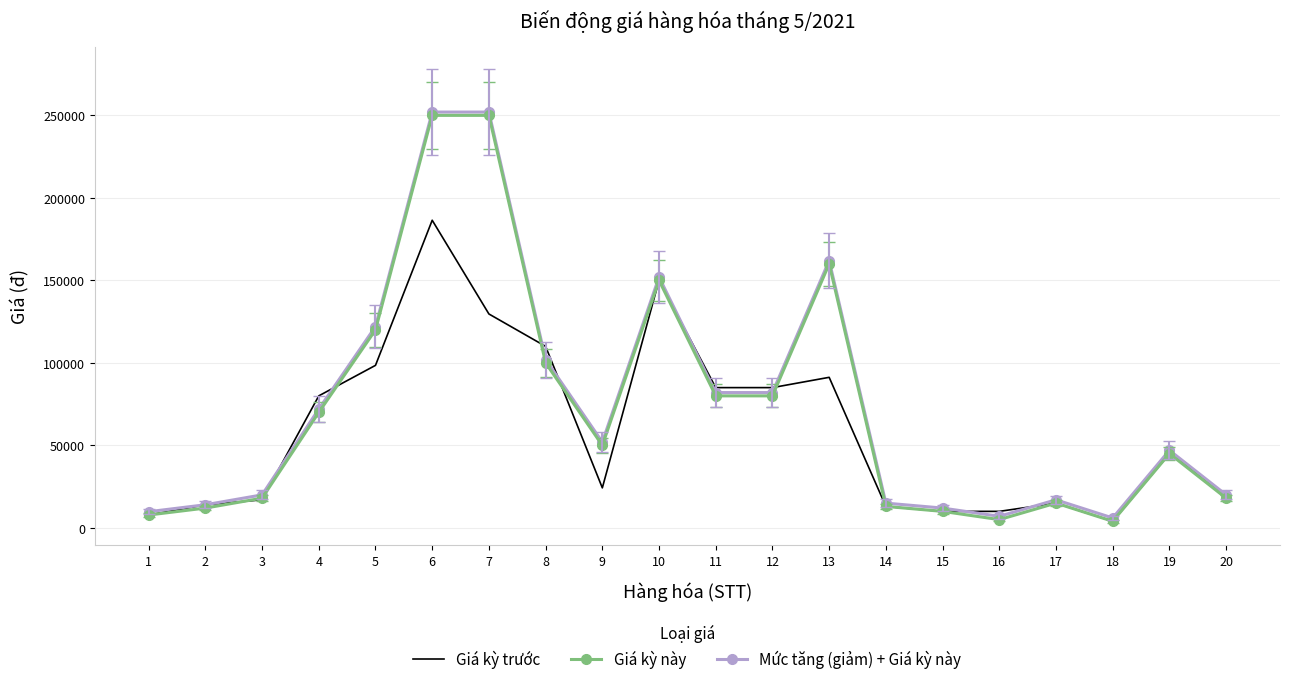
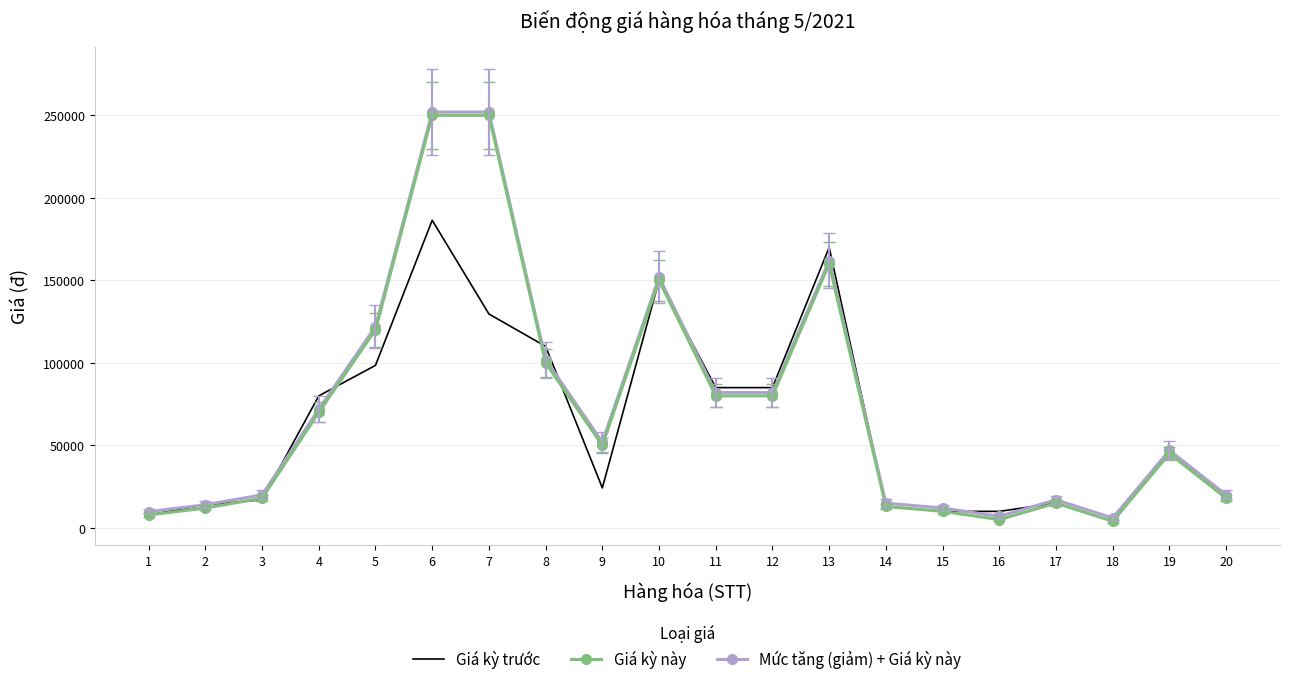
Giá kỳ trước, 13: 91000 -> 170000
